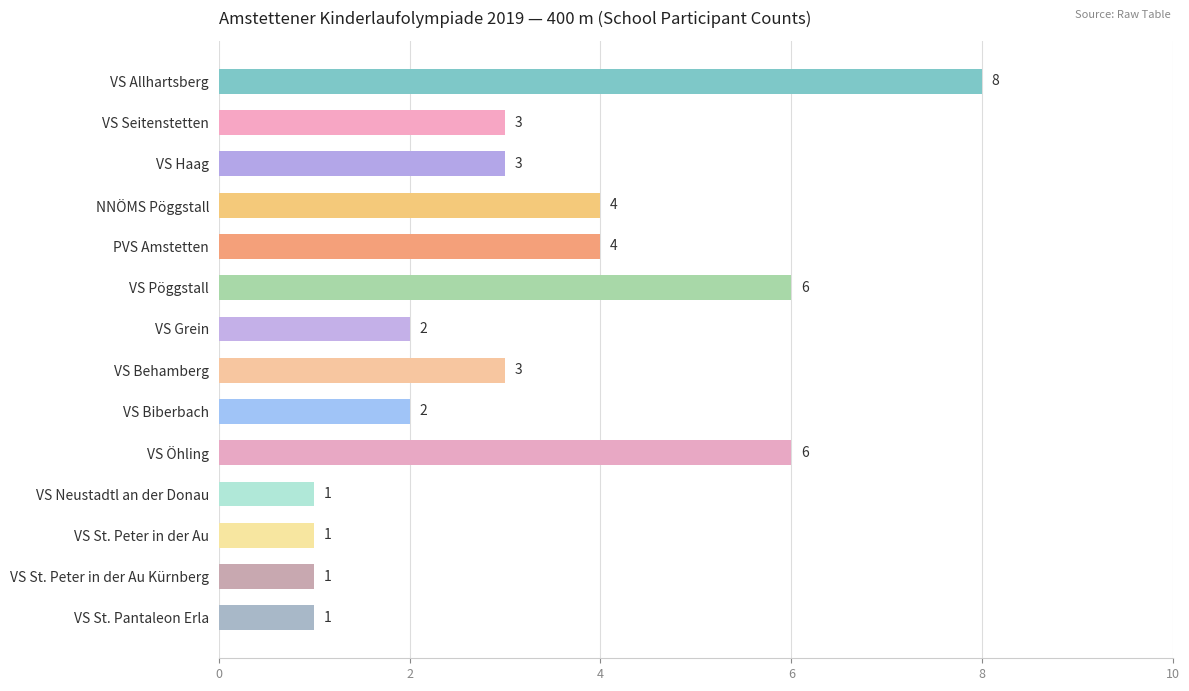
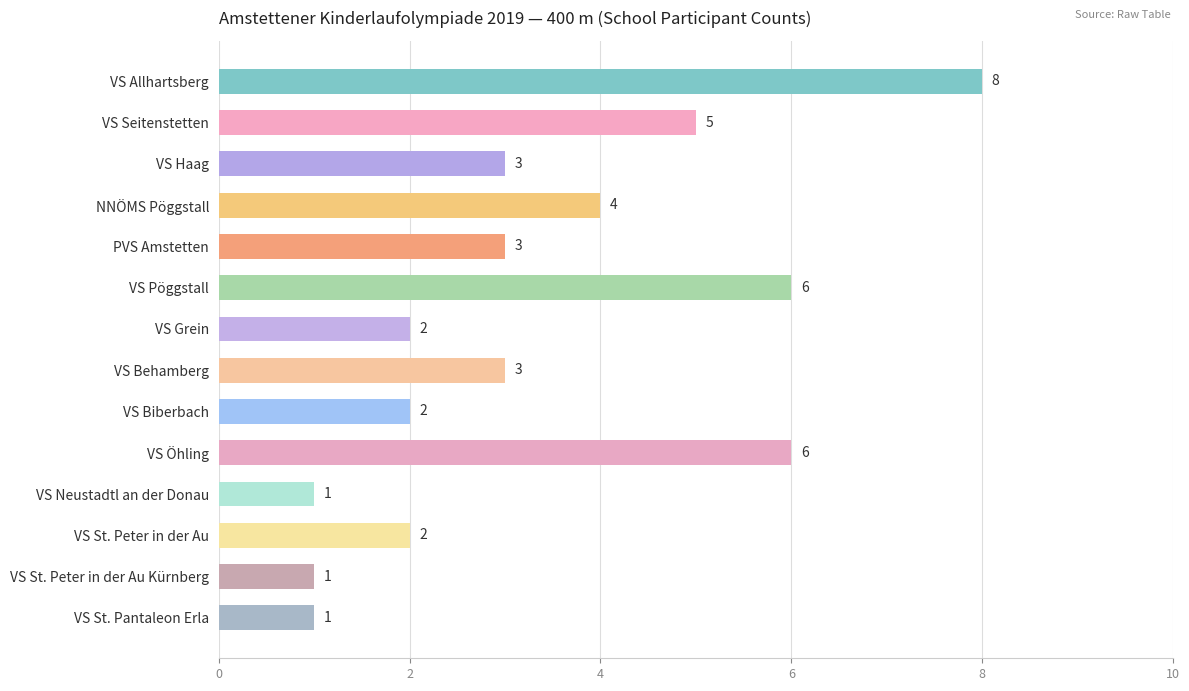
VS Seitenstetten: 3 -> 5
PVS Amstetten: 4 -> 3
VS St. Peter in der Au: 1 -> 2
